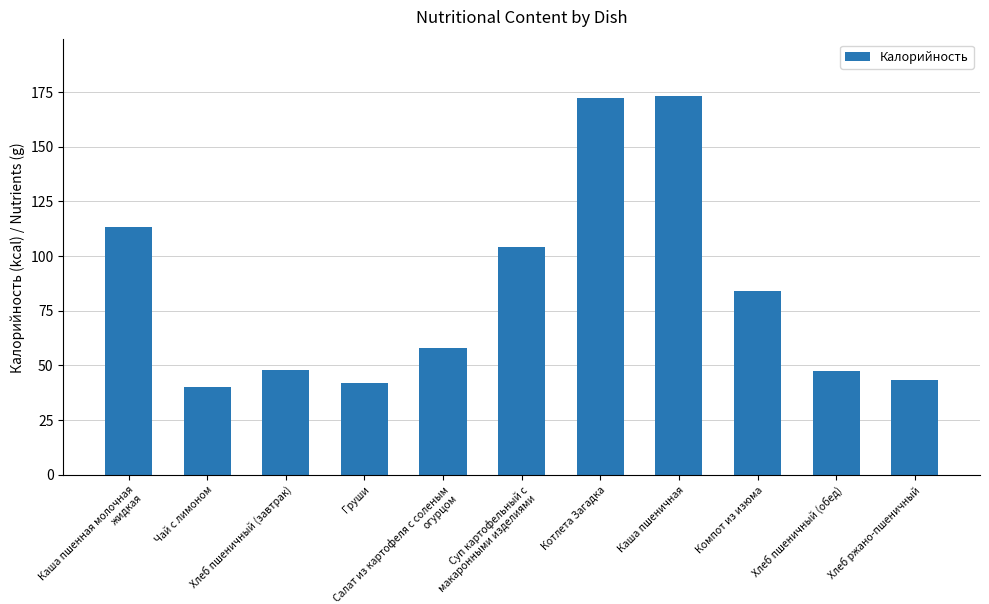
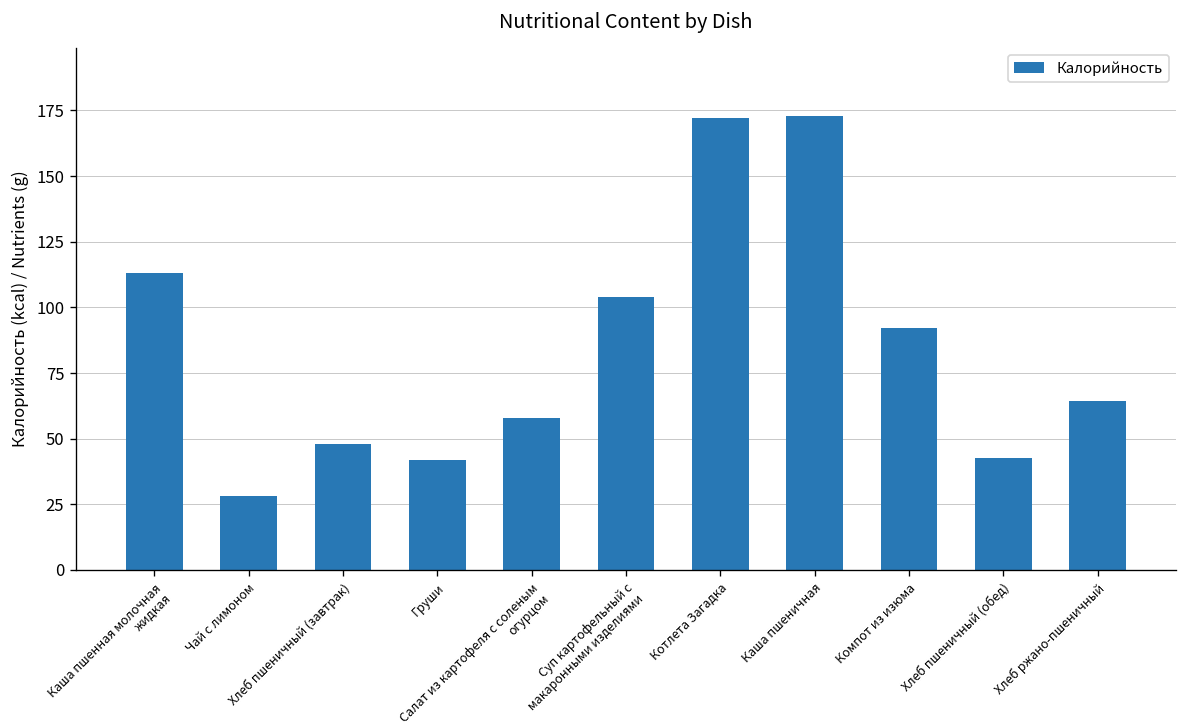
Чай с лимоном: 40 -> 28
Компот из изюма: 84 -> 92
Хлеб пшеничный (обед): 48 -> 43
Хлеб ржано-пшеничный: 43 -> 64
